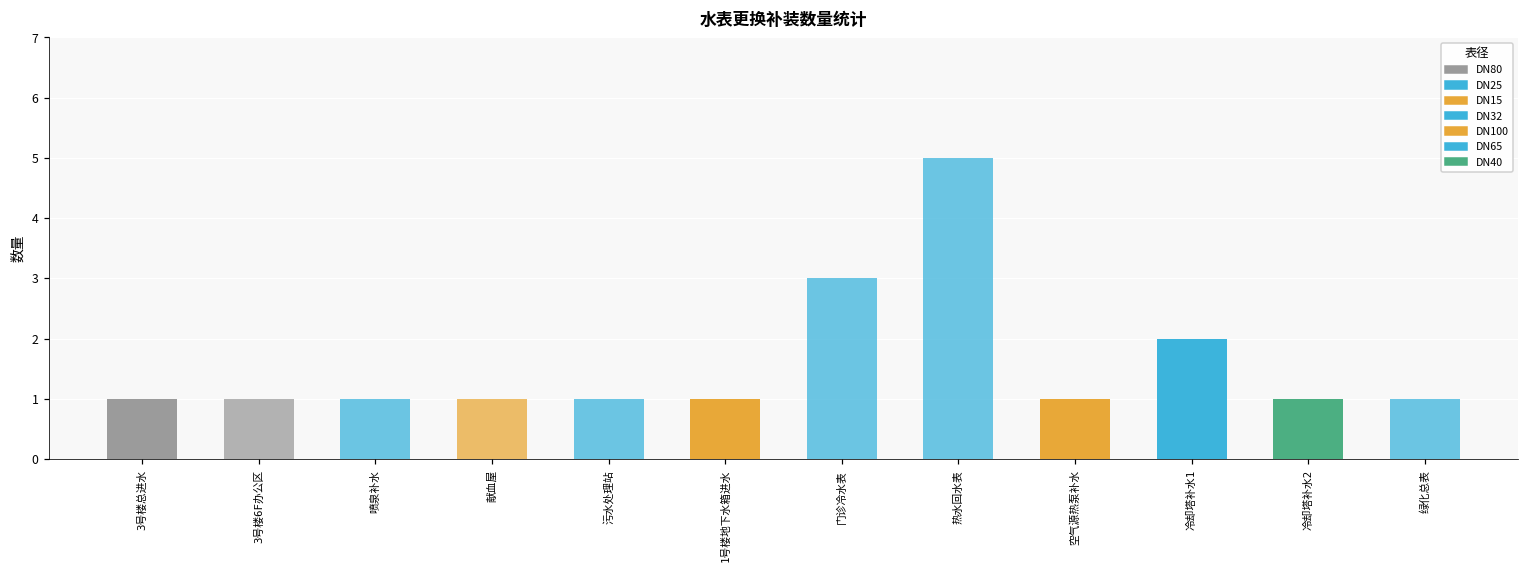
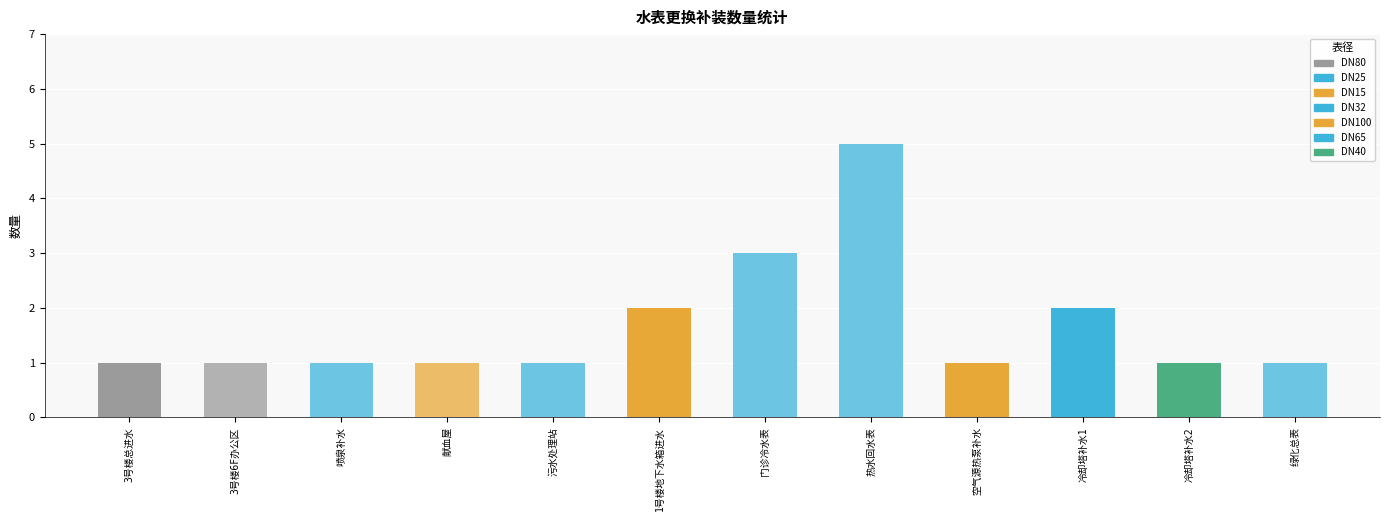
1号楼地下水箱进水: 1 -> 2
